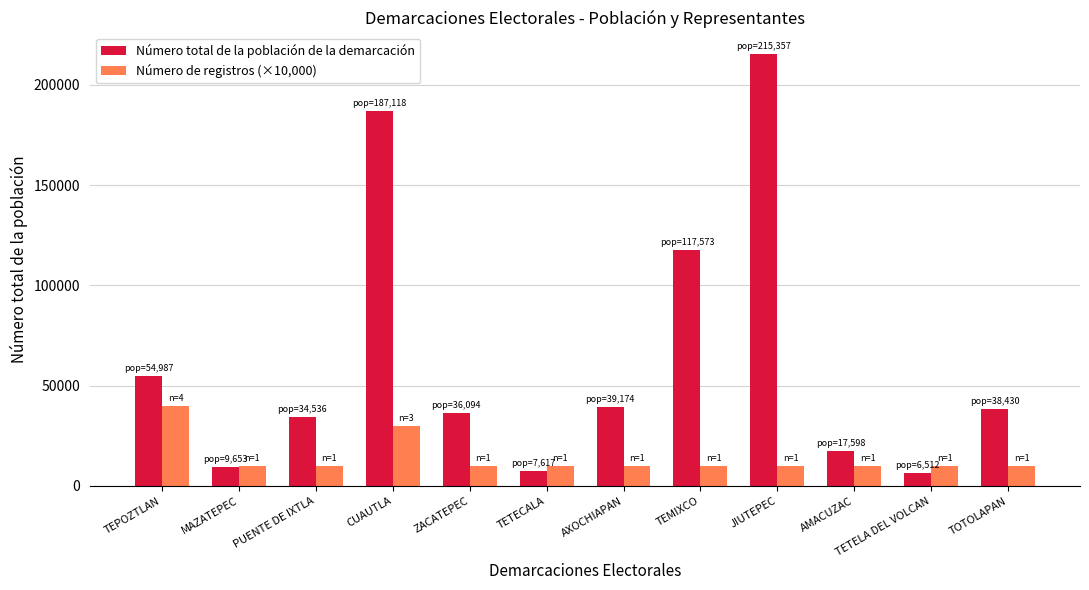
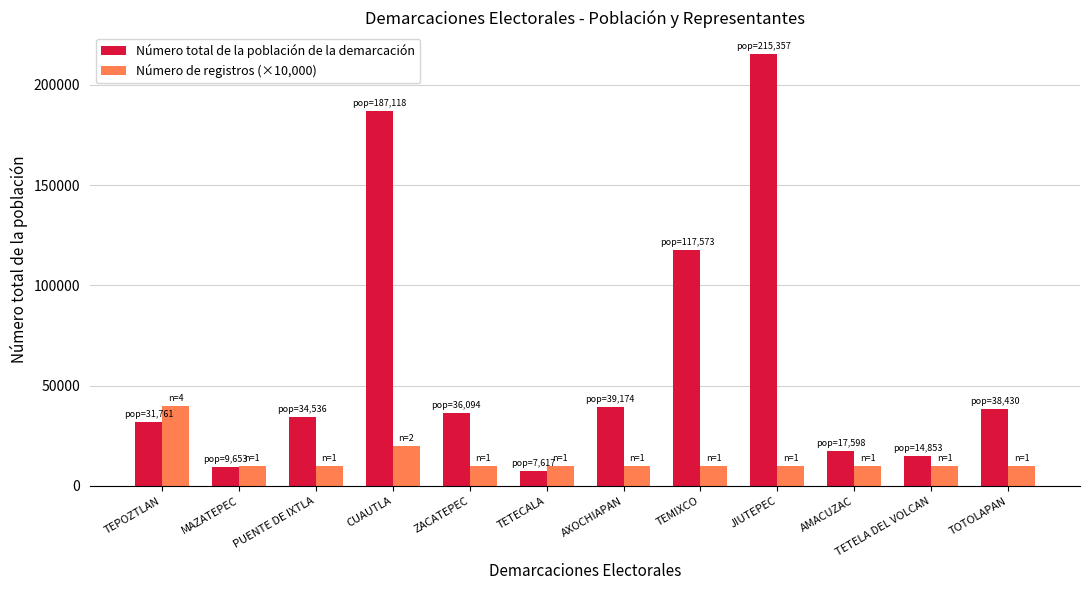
Número total de la población de la demarcación, TEPOZTLAN: 54,987 -> 31,761
Número de registros (×10,000), CUAUTLA: 3 -> 2
Número total de la población de la demarcación, TETELA DEL VOLCAN: 6,512 -> 14,853
